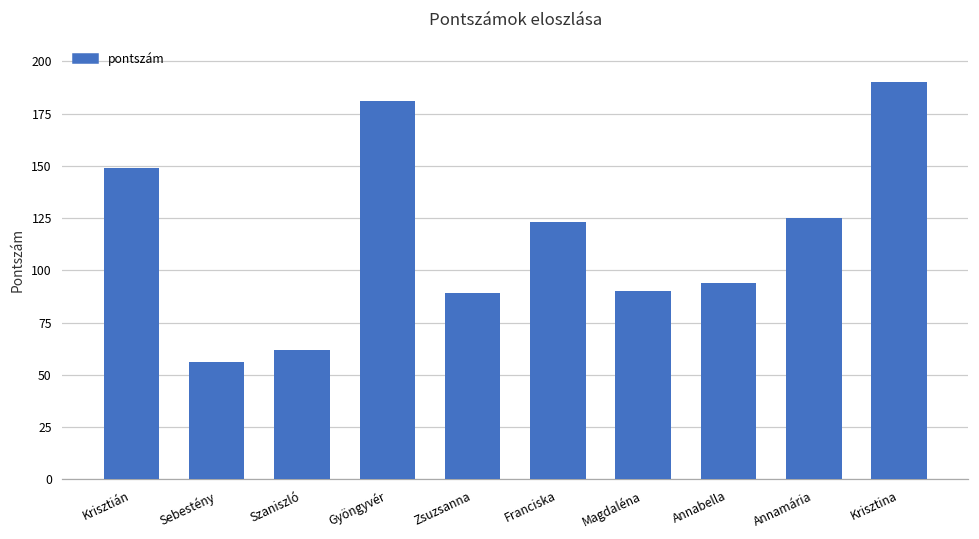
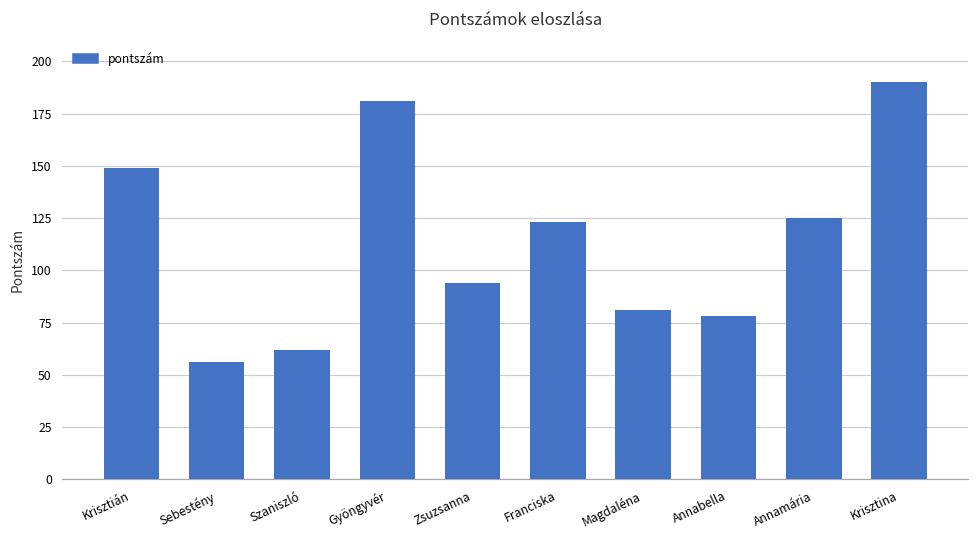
Zsuzsanna: 89 -> 94
Magdaléna: 90 -> 81
Annabella: 94 -> 78
